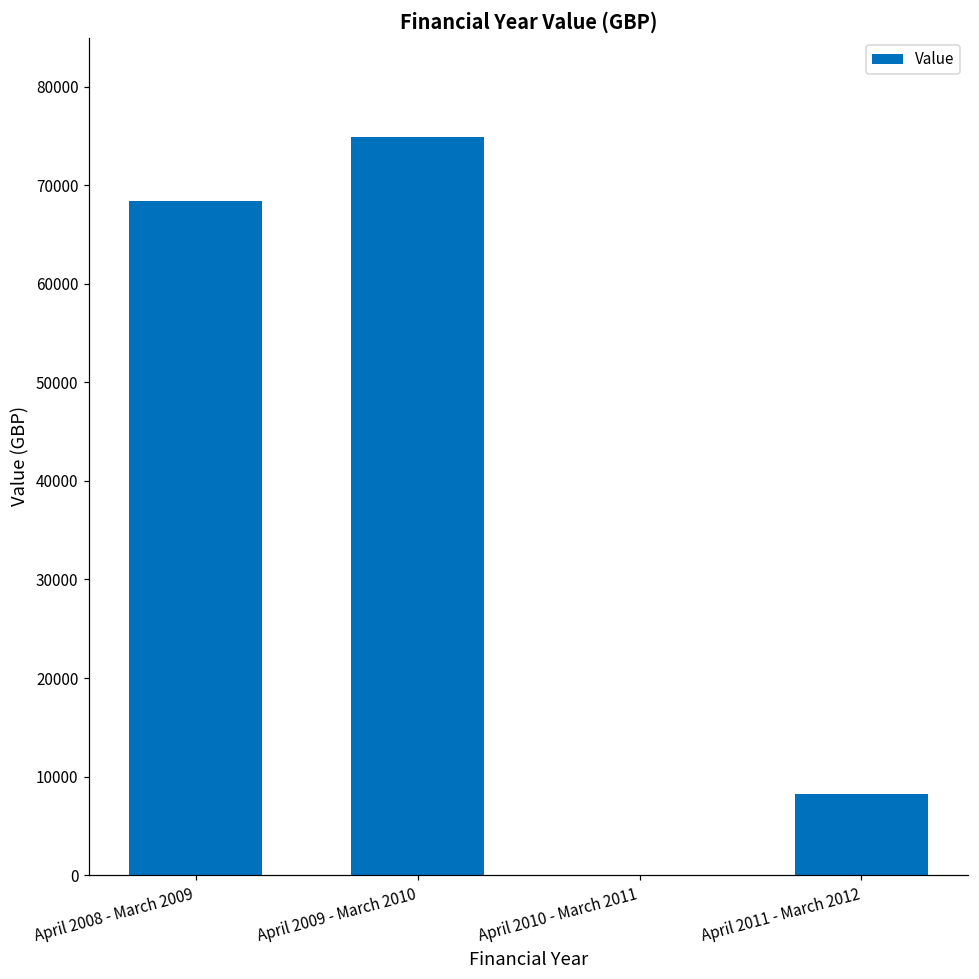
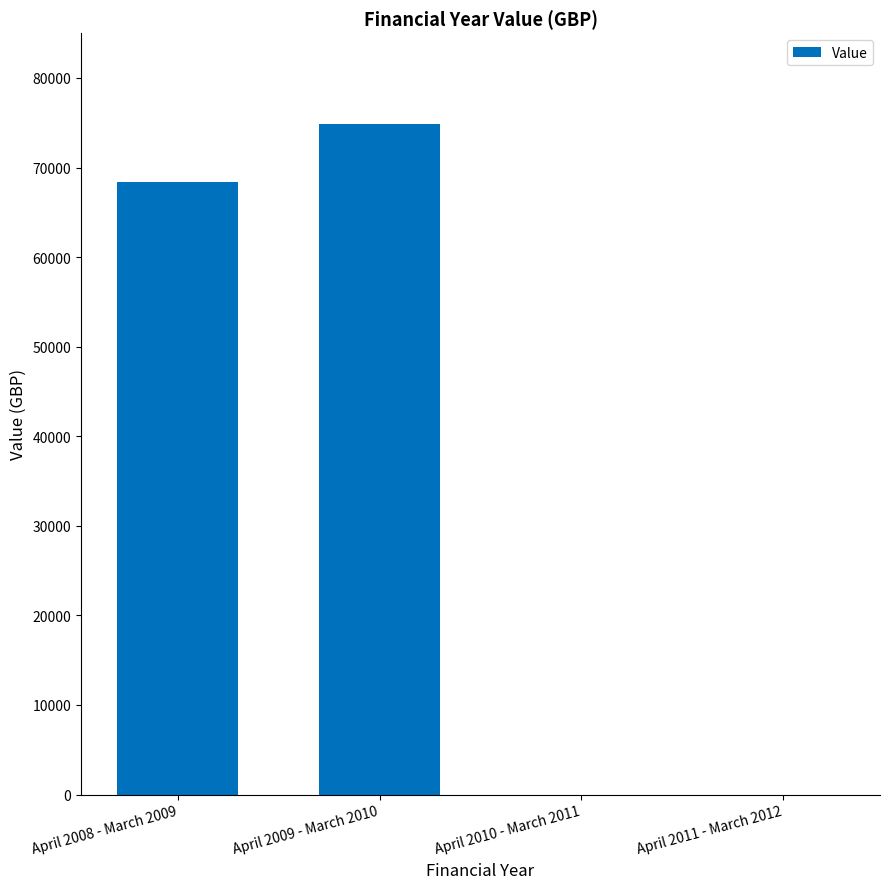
April 2011 - March 2012: 8000 -> 0
